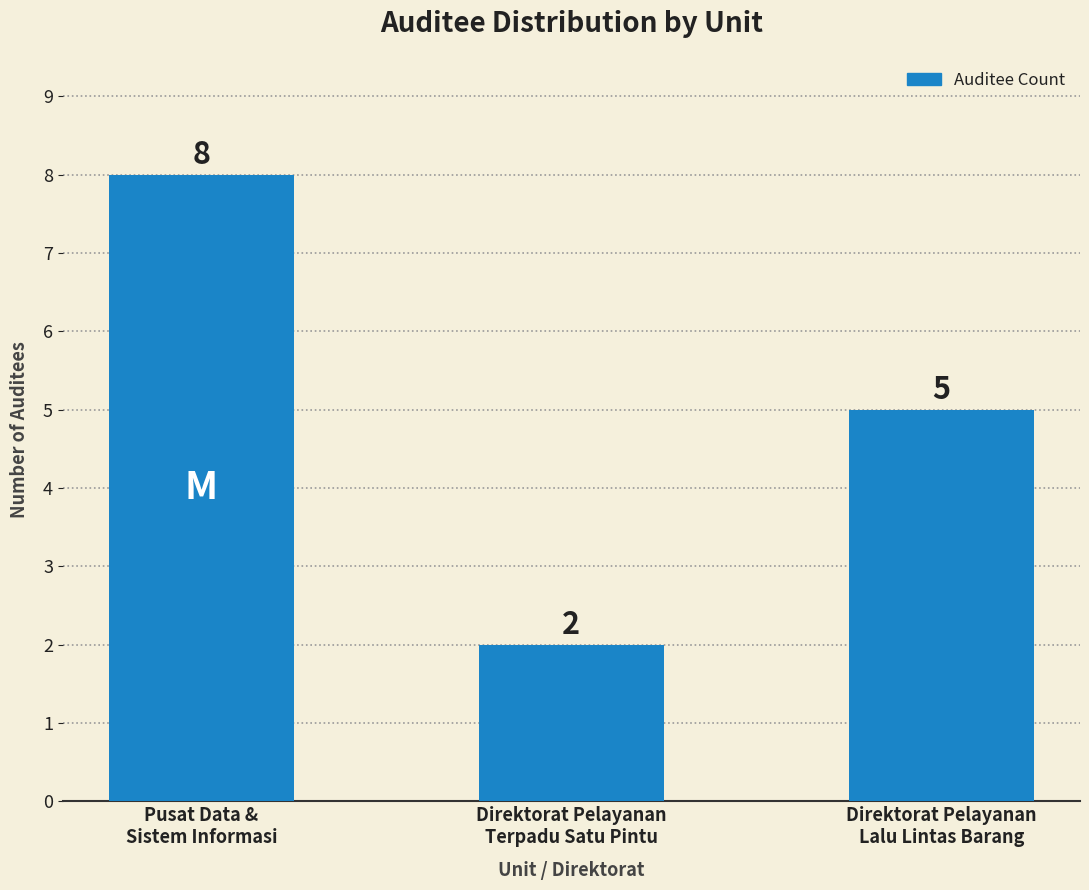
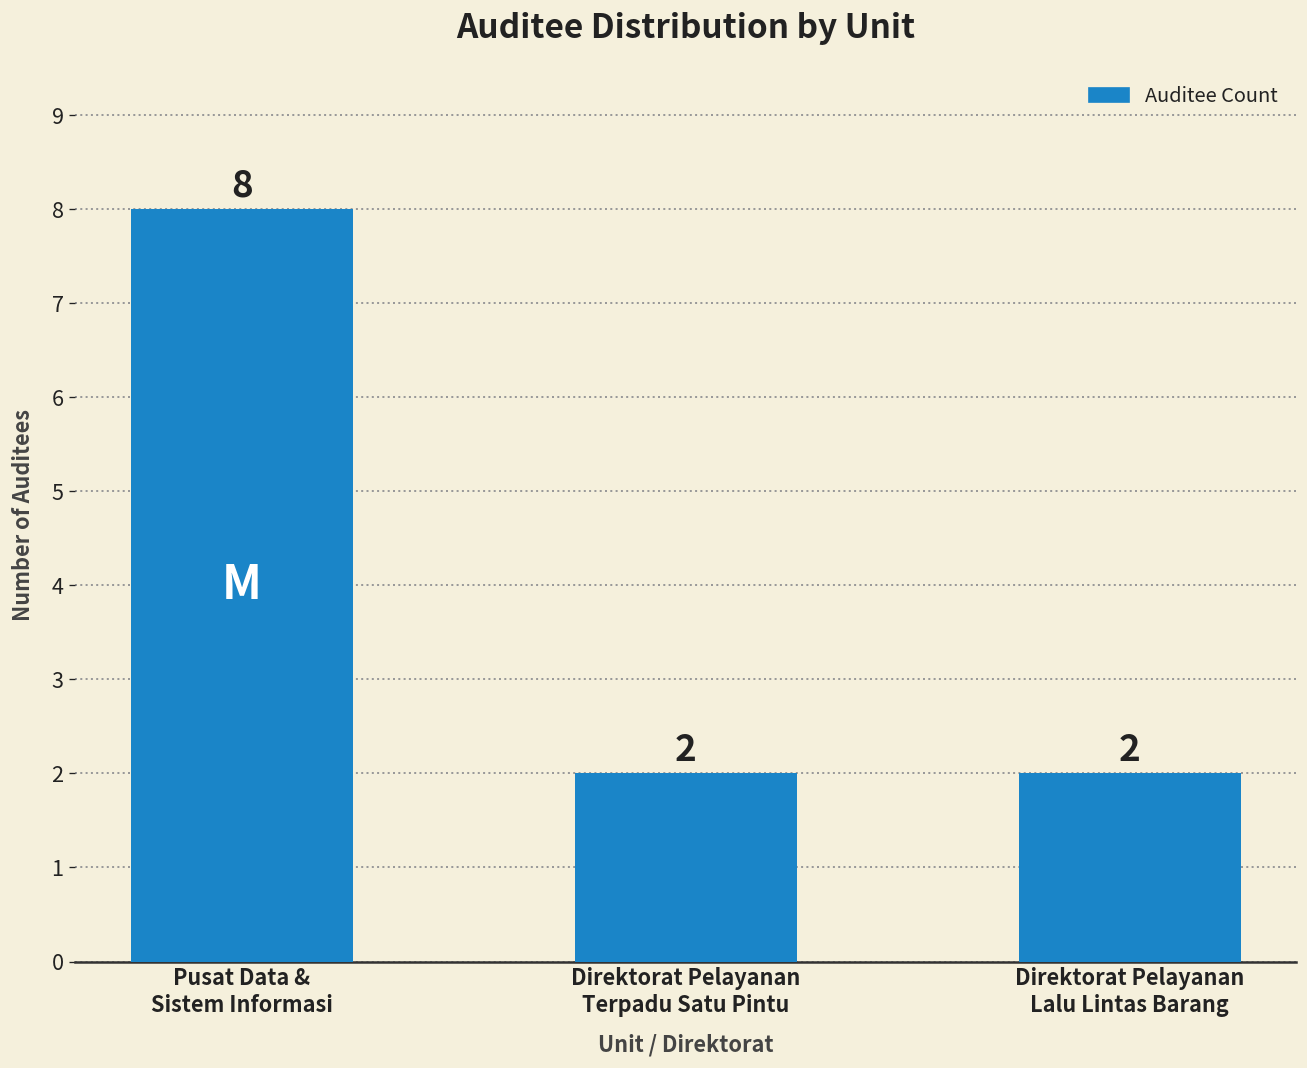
Direktorat Pelayanan Lalu Lintas Barang: 5 -> 2
